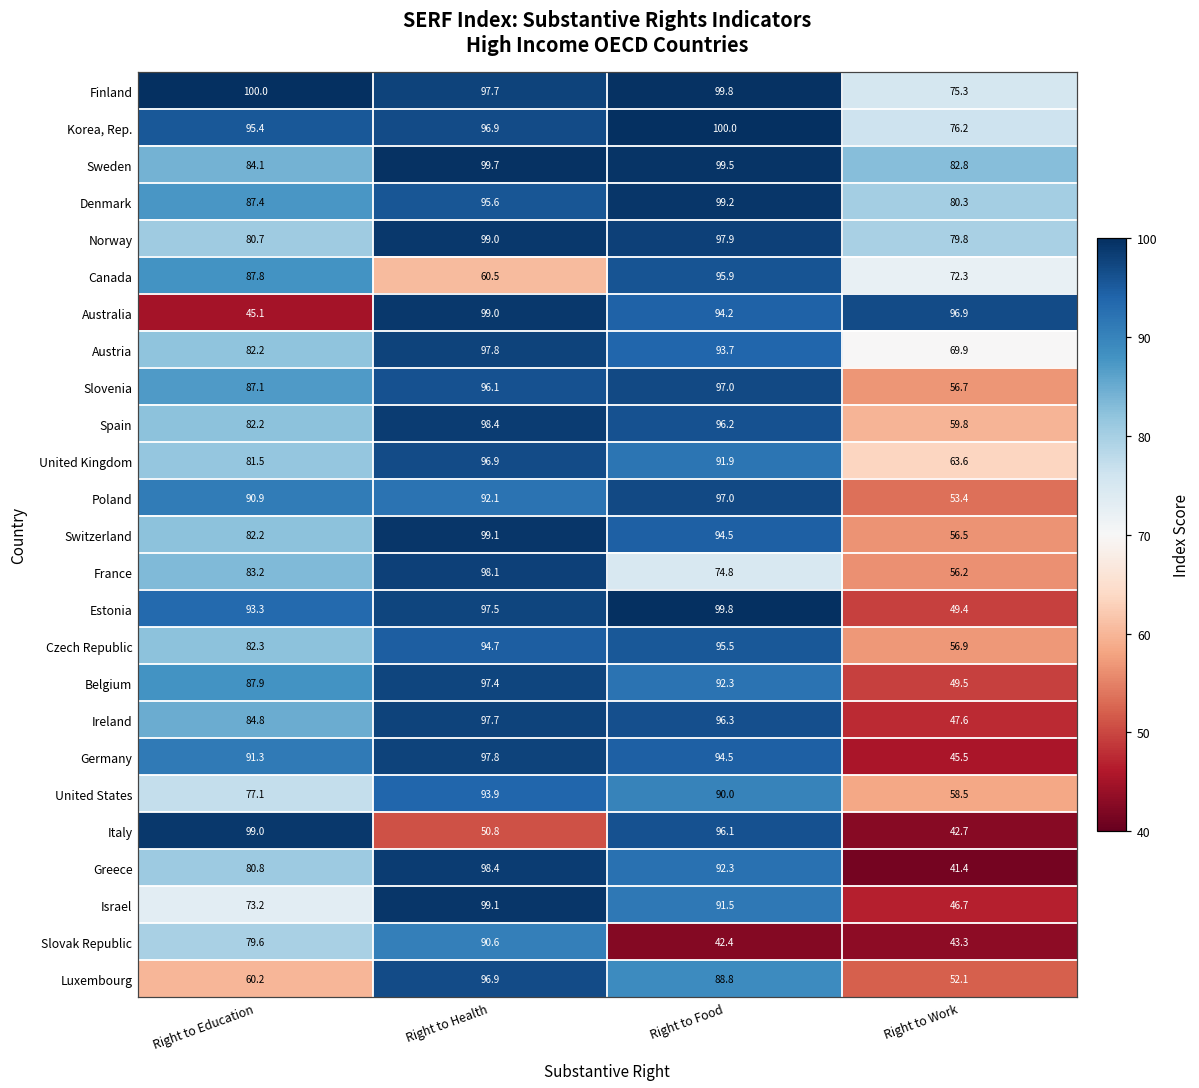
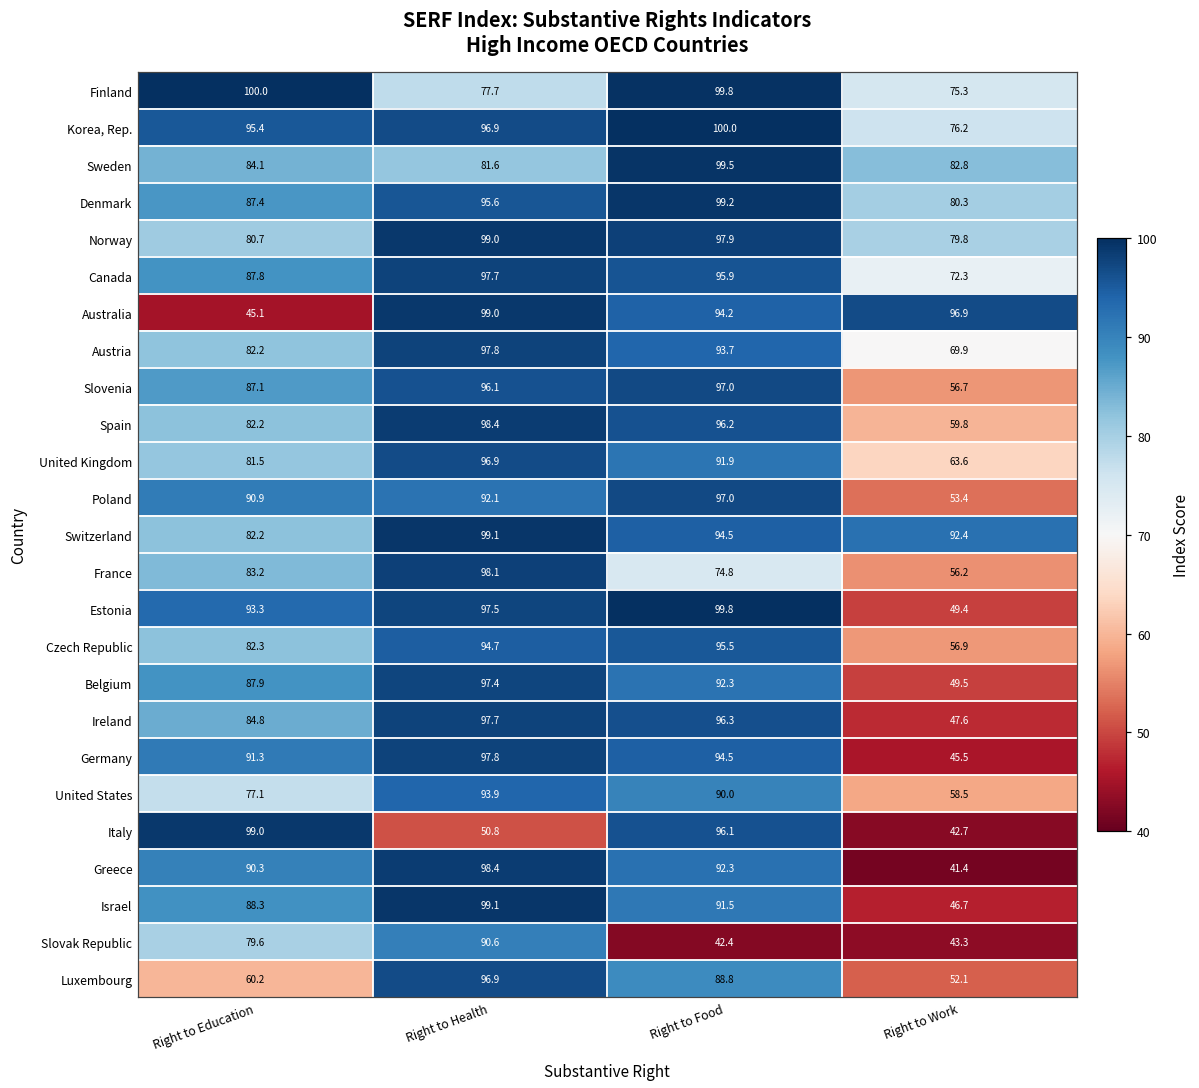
Finland, Right to Health: 97.7 -> 77.7
Sweden, Right to Health: 99.7 -> 81.6
Canada, Right to Health: 60.5 -> 97.7
Switzerland, Right to Work: 56.5 -> 92.4
Greece, Right to Education: 80.8 -> 90.3
Israel, Right to Education: 73.2 -> 88.3
